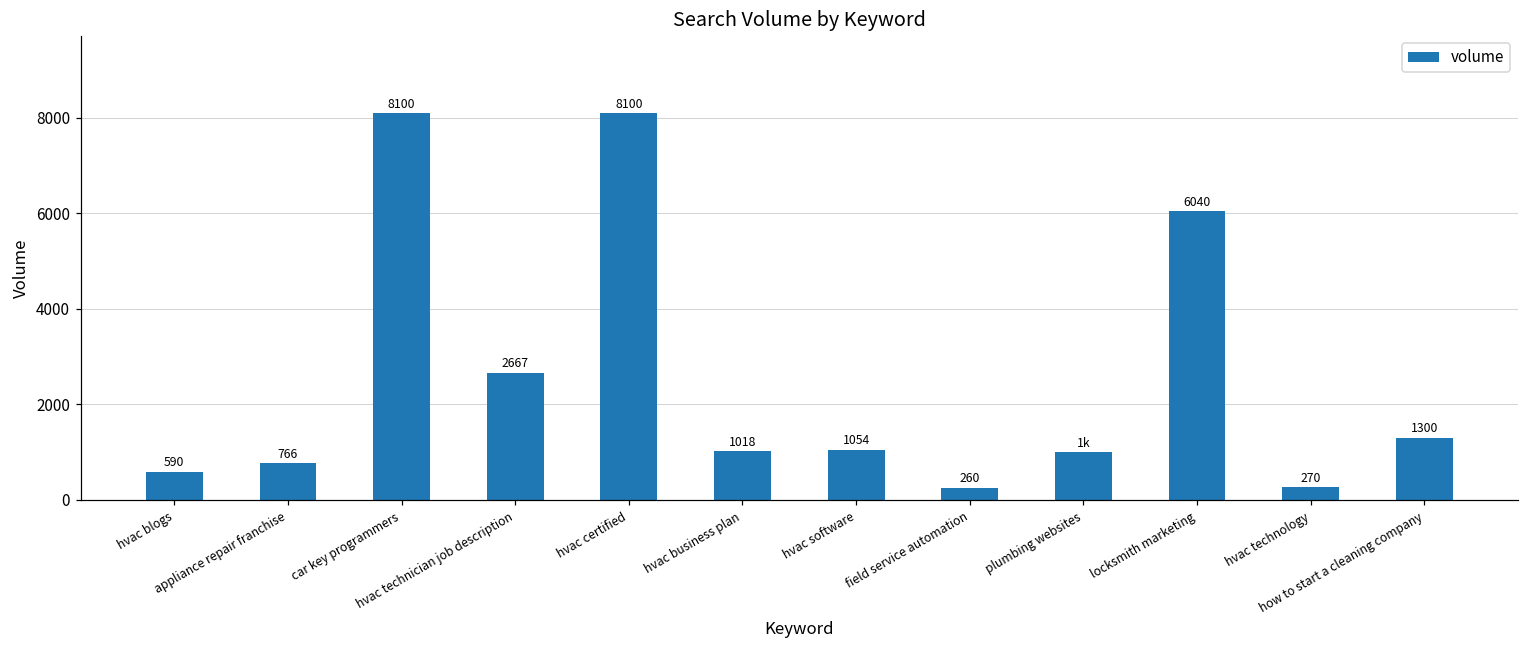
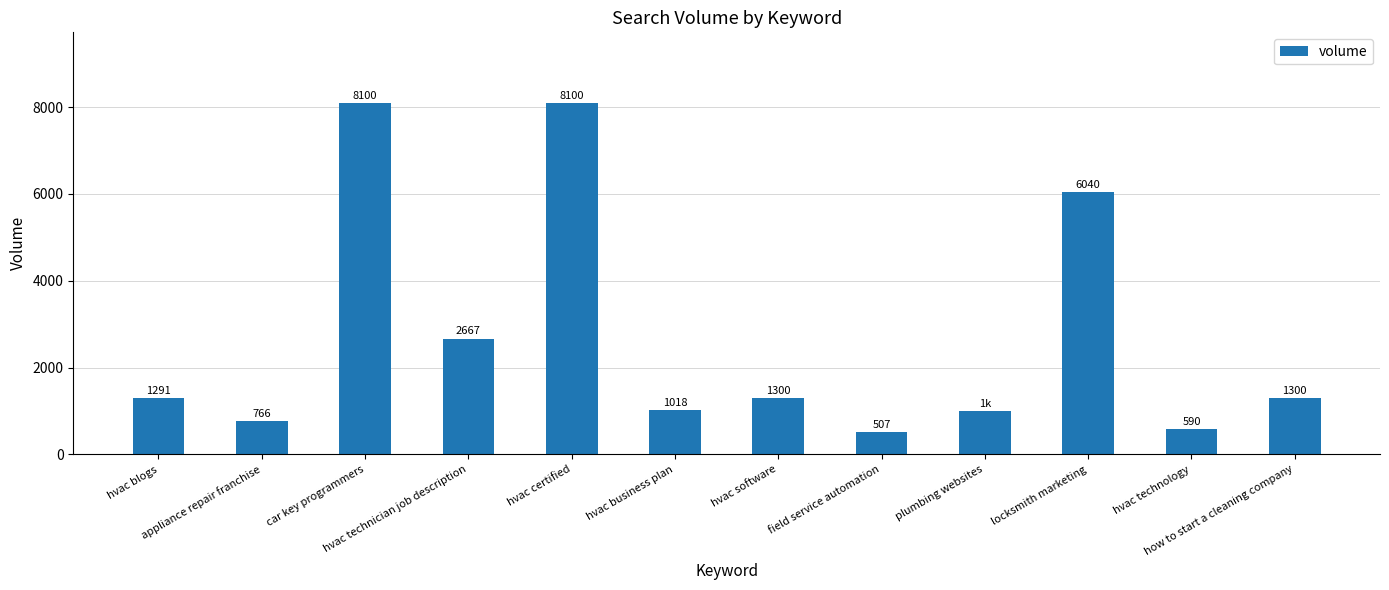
hvac blogs: 590 -> 1291
hvac software: 1054 -> 1300
field service automation: 260 -> 507
hvac technology: 270 -> 590
